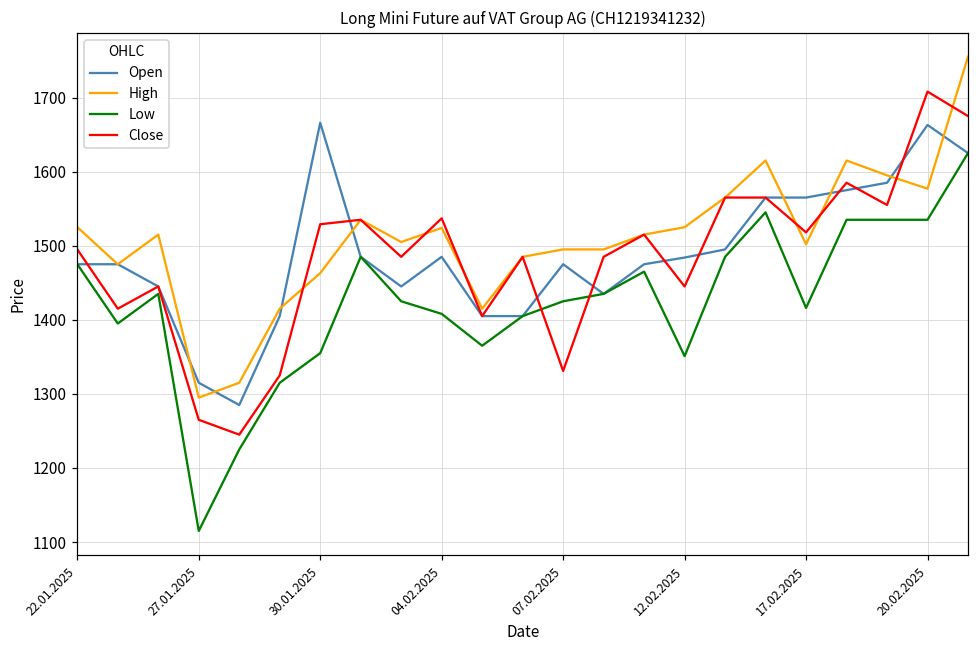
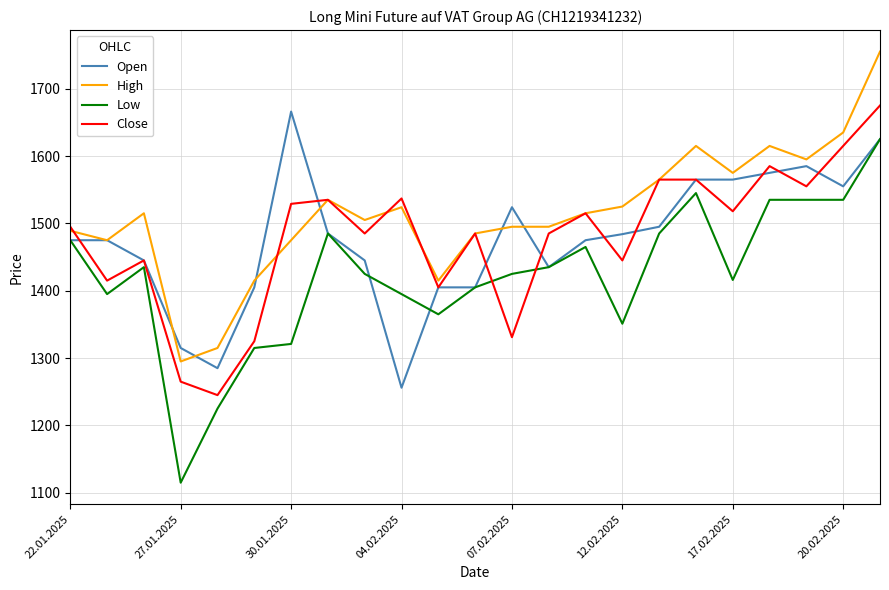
High, 22.01.2025: 1530 -> 1490
High, 30.01.2025: 1460 -> 1480
Low, 30.01.2025: 1360 -> 1320
Open, 04.02.2025: 1490 -> 1260
Low, 04.02.2025: 1410 -> 1400
Open, 07.02.2025: 1480 -> 1520
High, 17.02.2025: 1500 -> 1580
Open, 20.02.2025: 1660 -> 1560
High, 20.02.2025: 1580 -> 1640
Close, 20.02.2025: 1710 -> 1620
